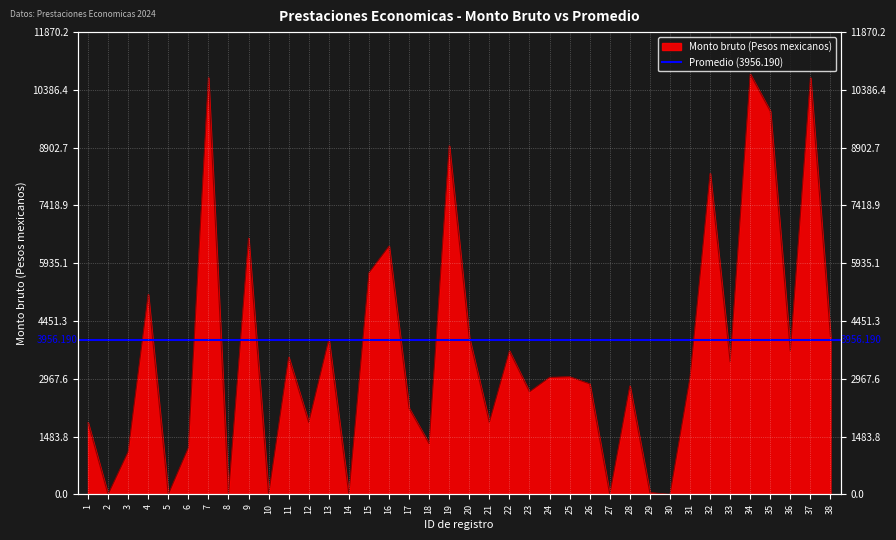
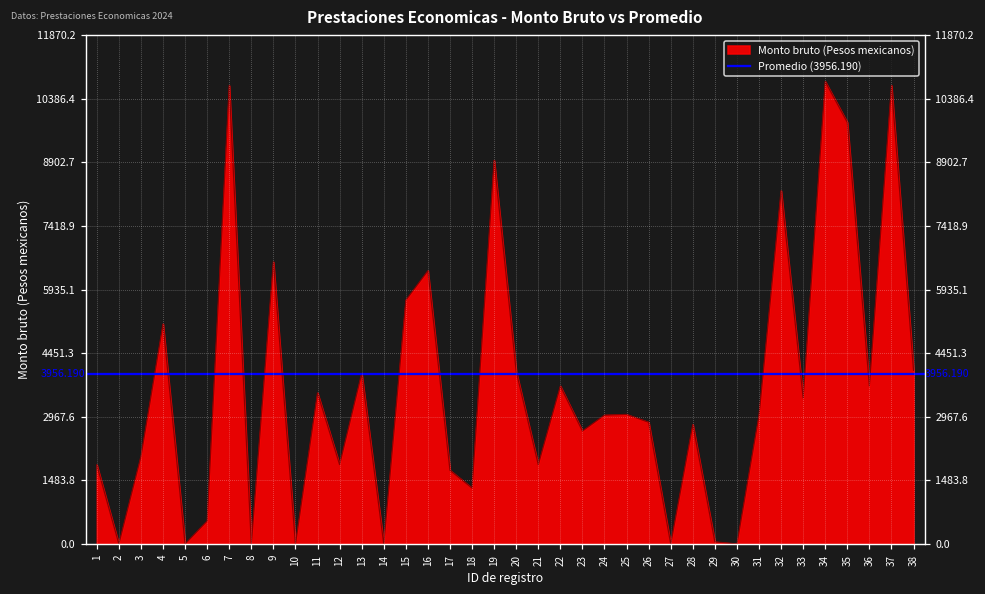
3: 1100 -> 2000
6: 1200 -> 500
17: 2200 -> 1700
